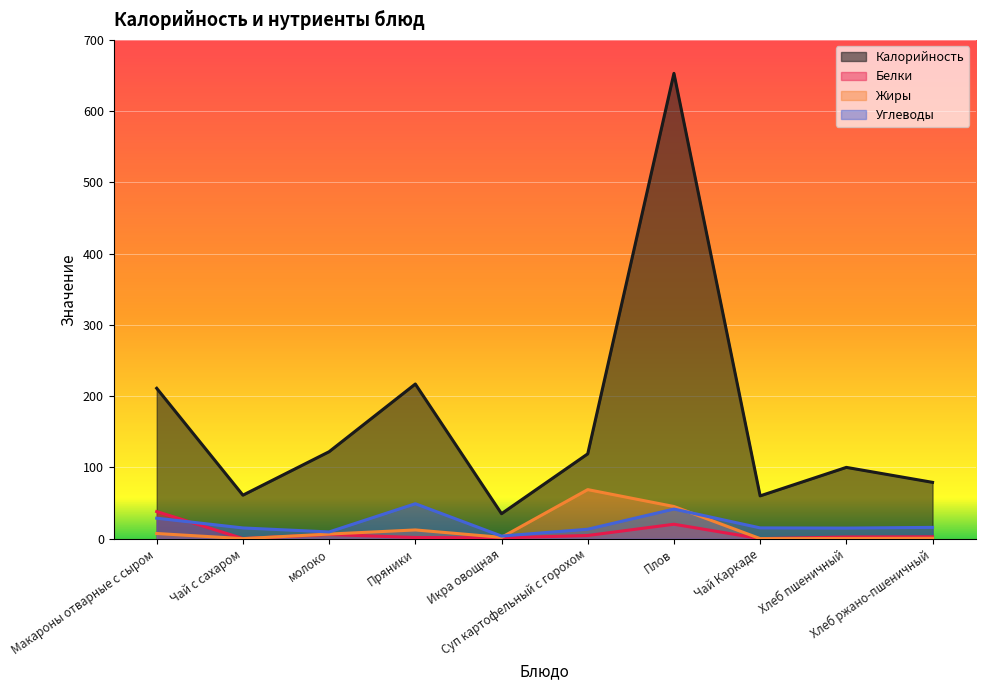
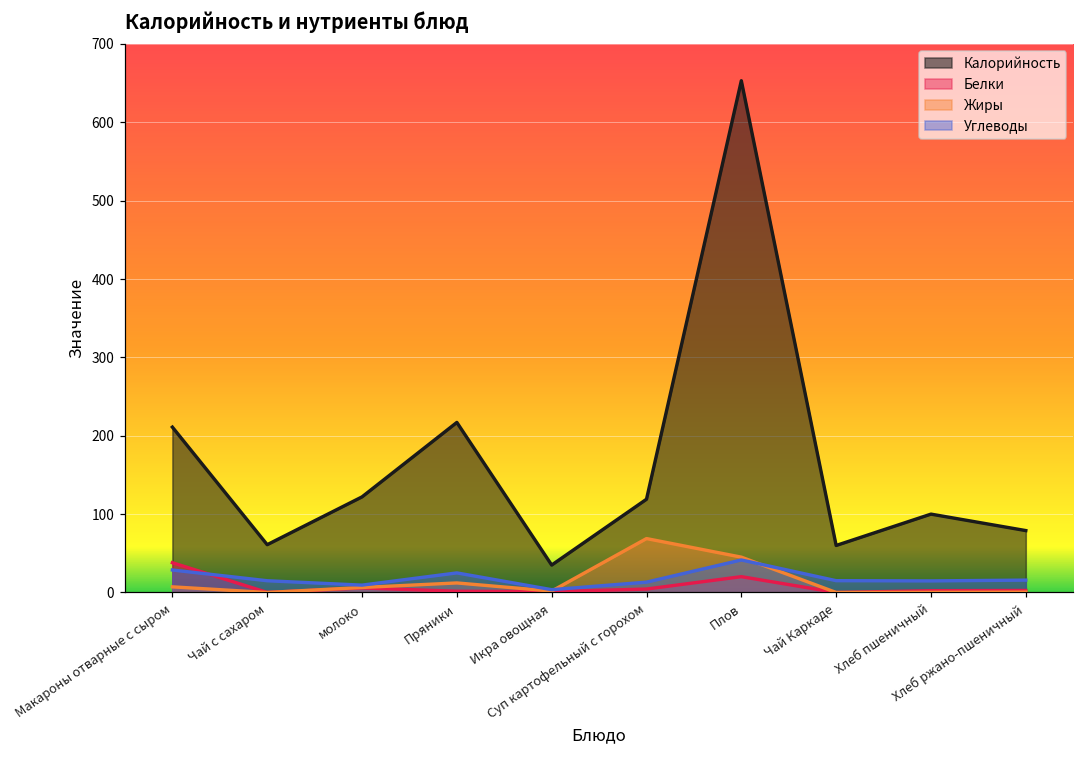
Углеводы, Пряники: 50 -> 30
